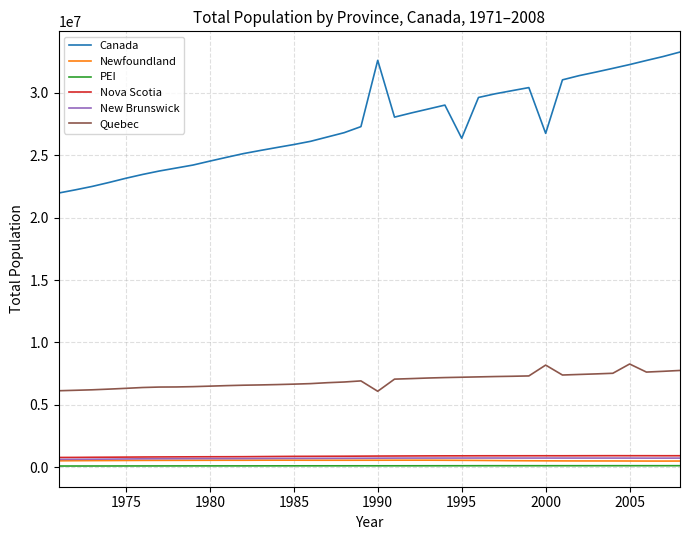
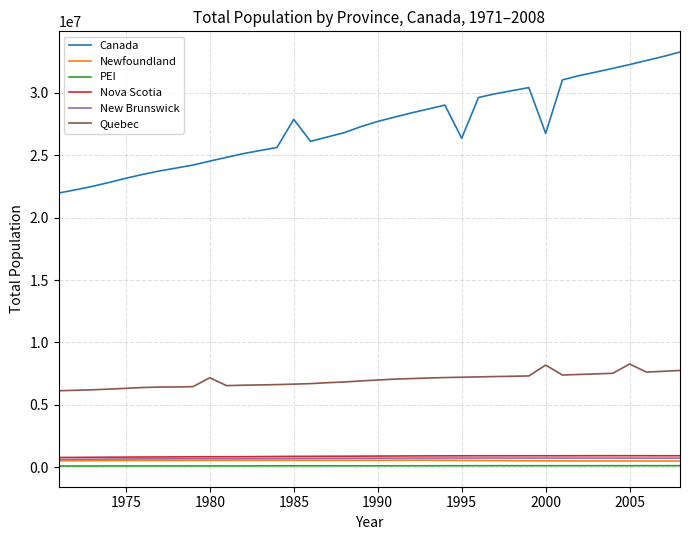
Quebec, 1980: 6500000 -> 7200000
Canada, 1985: 25800000 -> 27900000
Canada, 1990: 32600000 -> 27700000
Quebec, 1990: 6100000 -> 7000000
